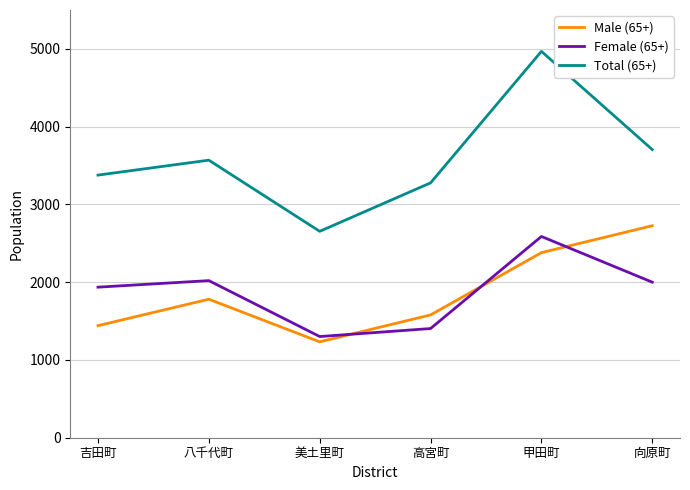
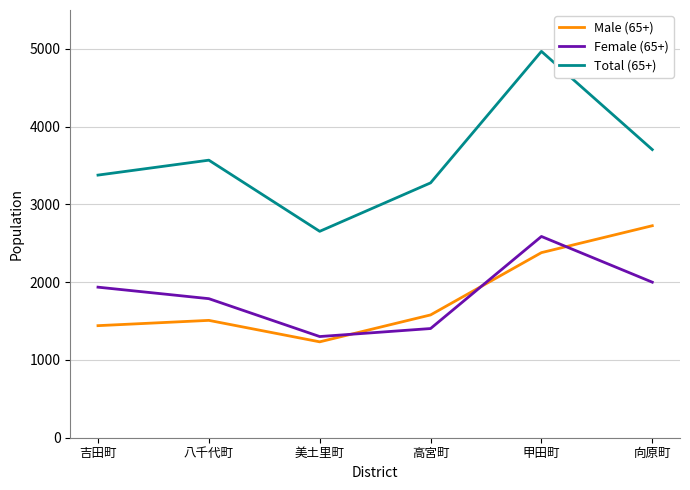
Male (65+), 八千代町: 1800 -> 1500
Female (65+), 八千代町: 2000 -> 1800
